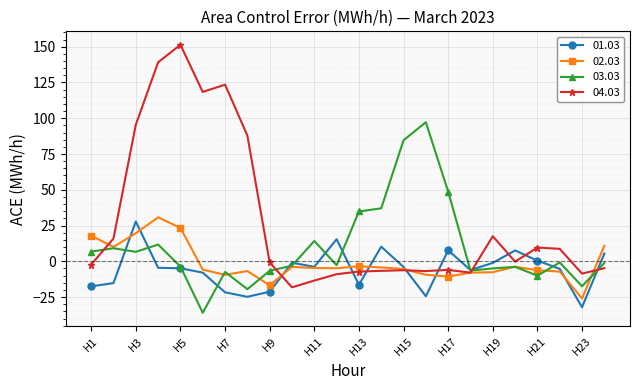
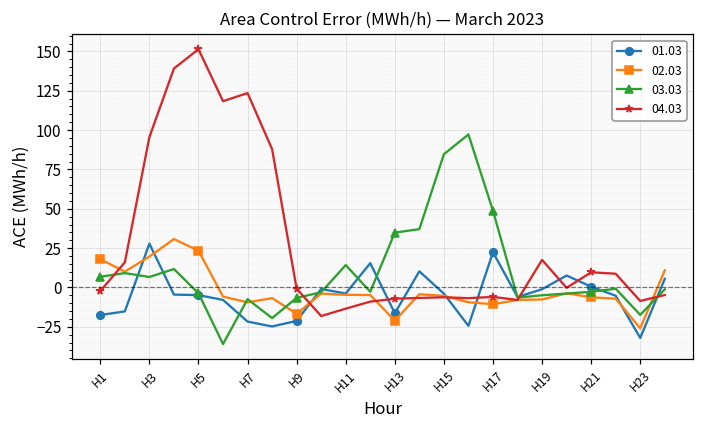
02.03, H13: -3 -> -21
01.03, H17: 8 -> 22
03.03, H21: -10 -> -3
